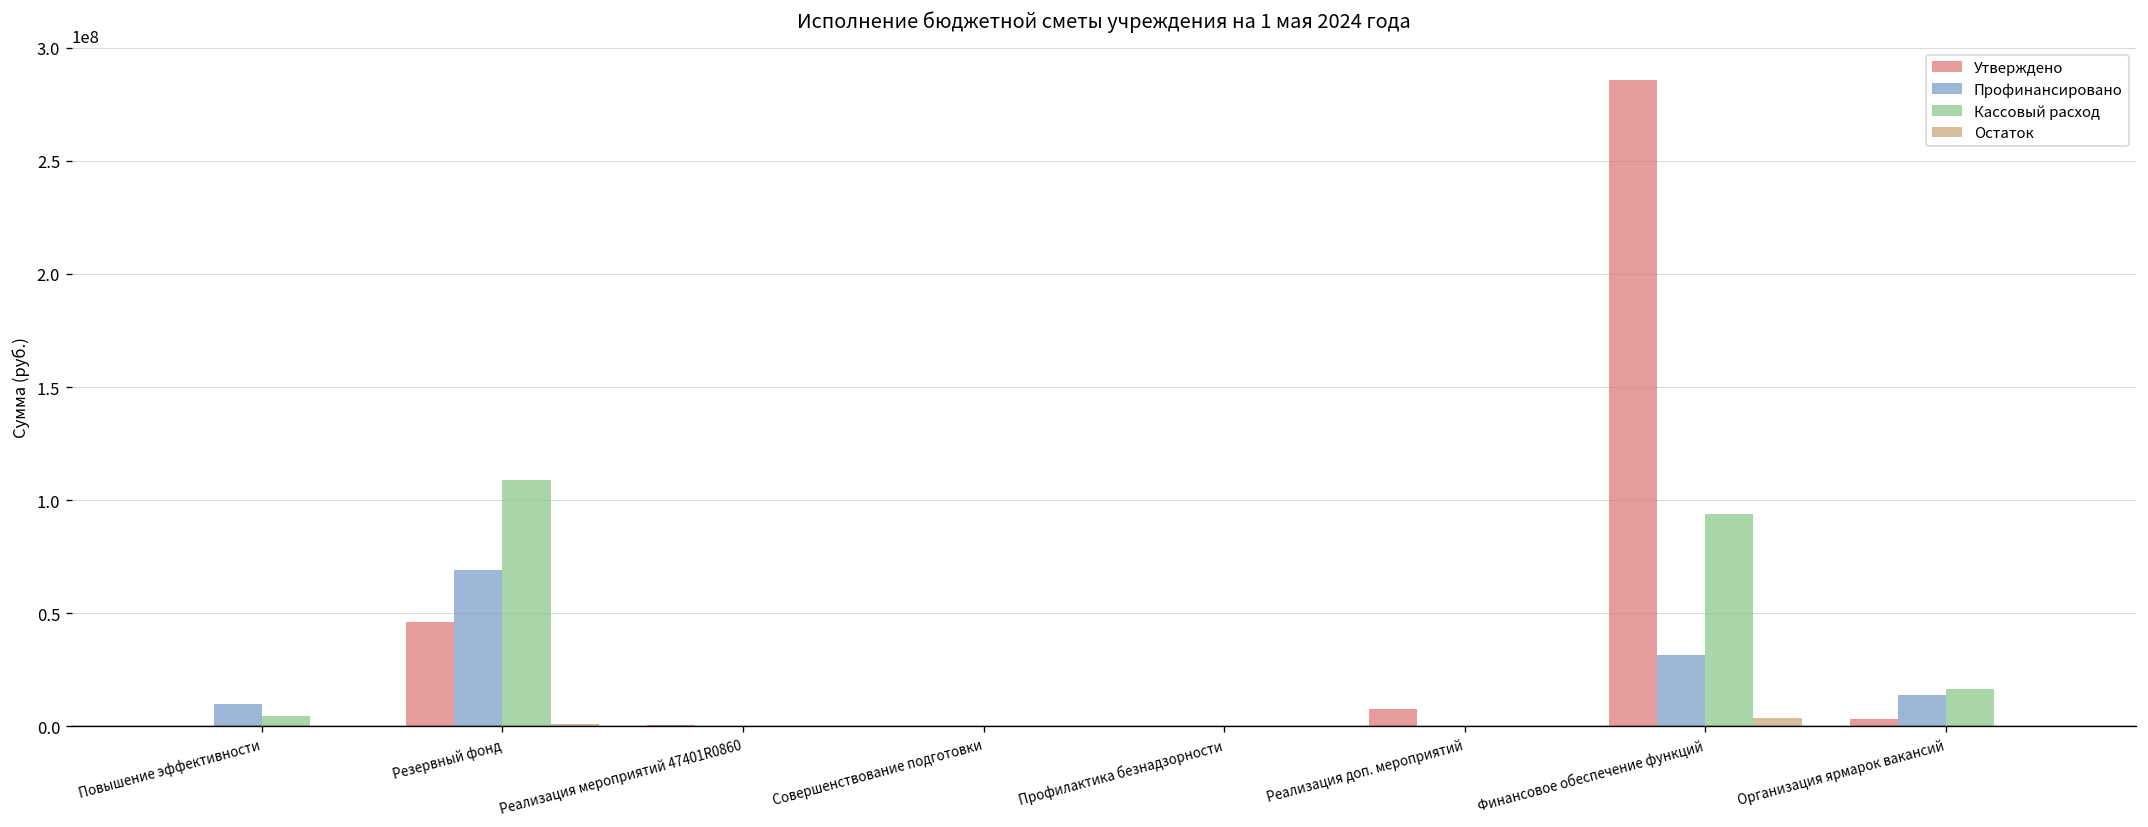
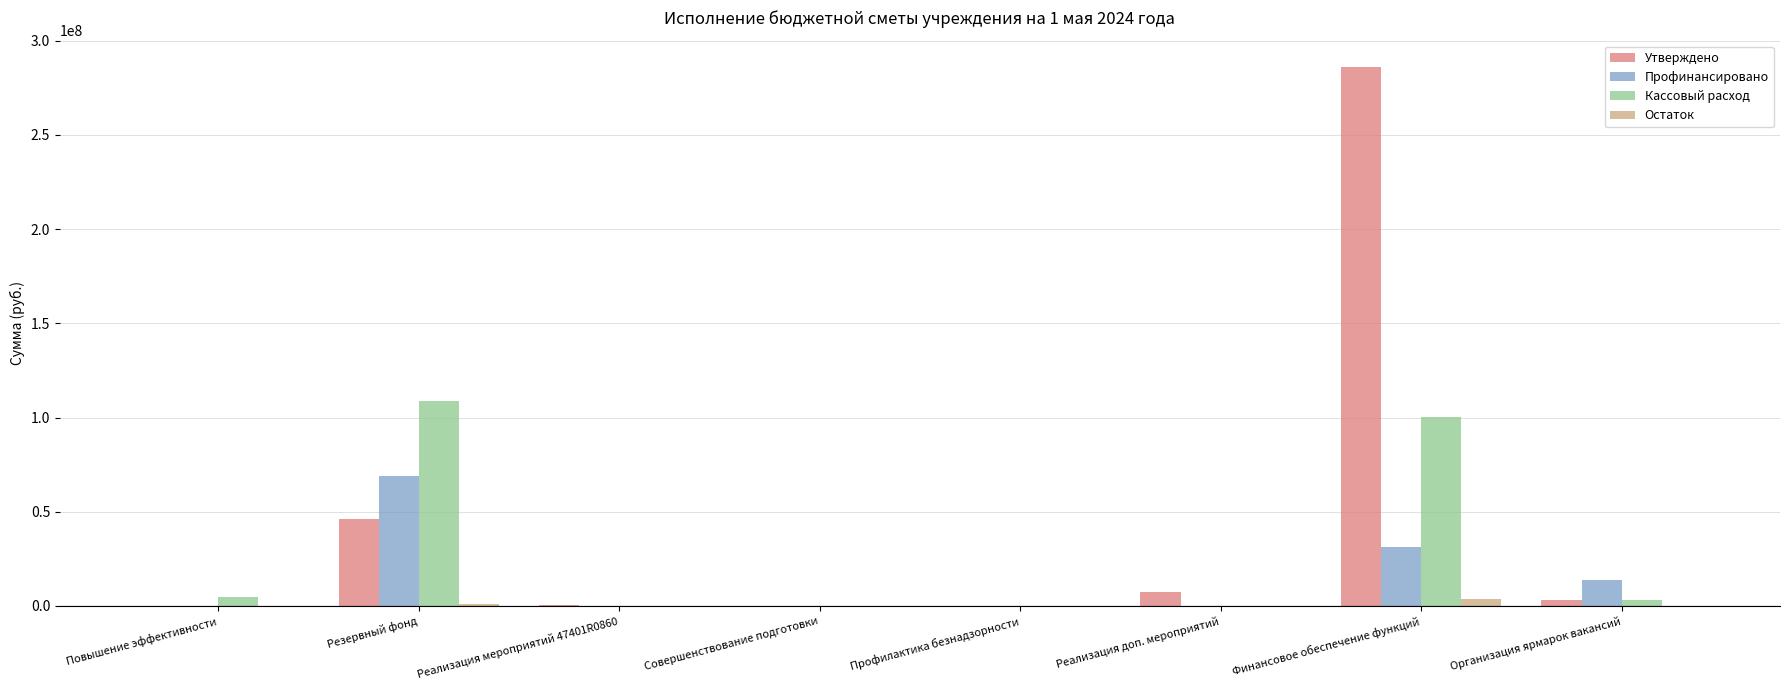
Профинансировано, Повышение эффективности: 10000000 -> 0
Кассовый расход, Финансовое обеспечение функций: 94000000 -> 100000000
Кассовый расход, Организация ярмарок вакансий: 16000000 -> 3000000
